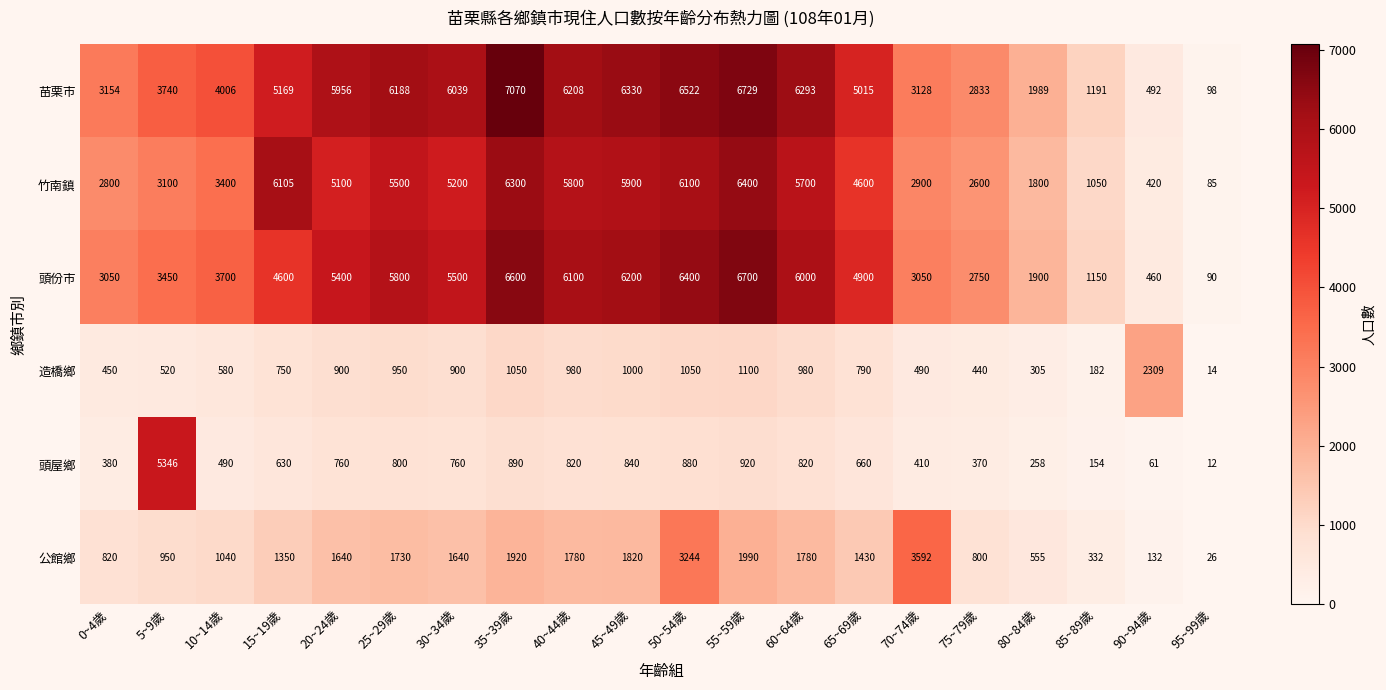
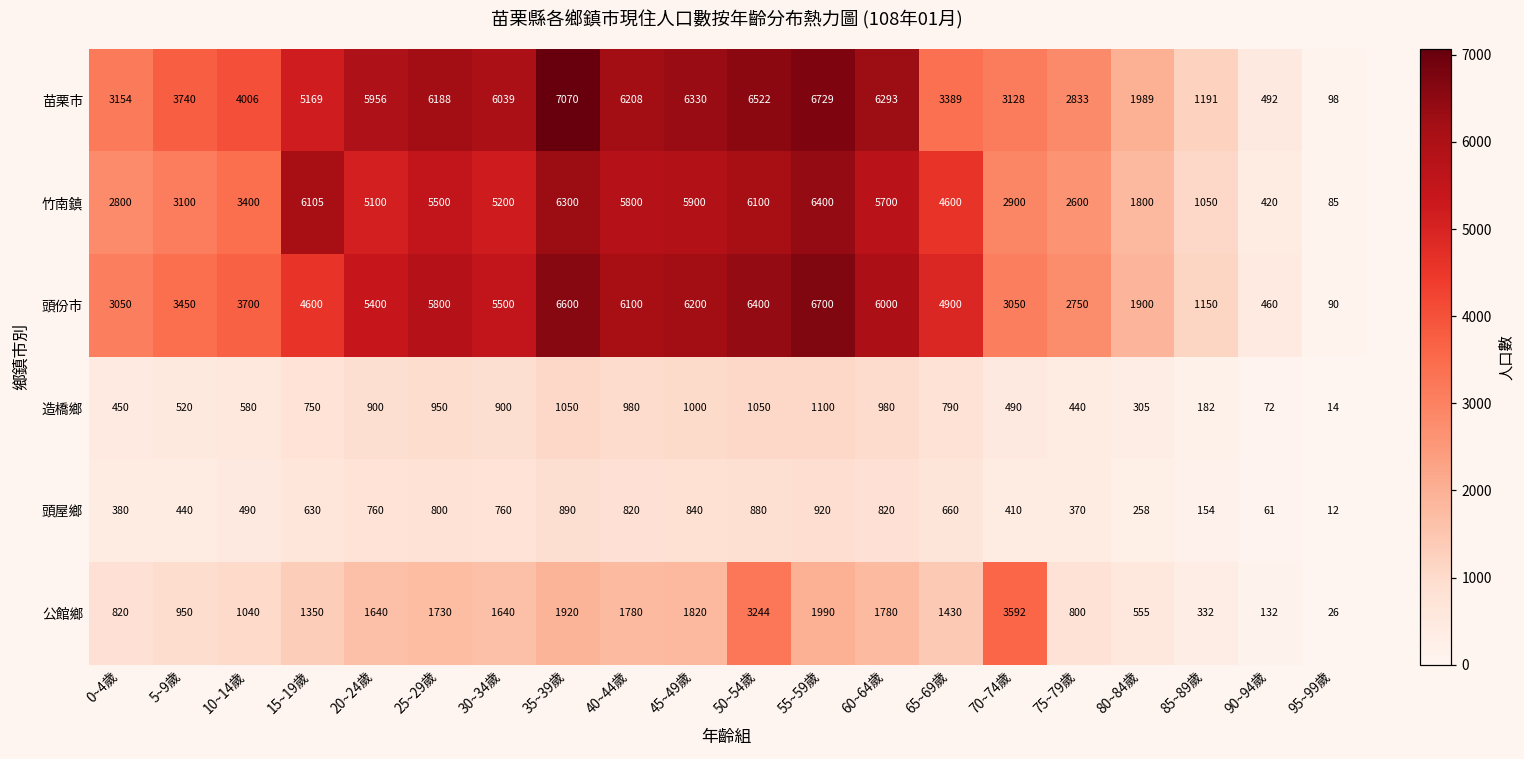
苗栗市, 65~69歲: 5015 -> 3389
造橋鄉, 90~94歲: 2309 -> 72
頭屋鄉, 5~9歲: 5346 -> 440
